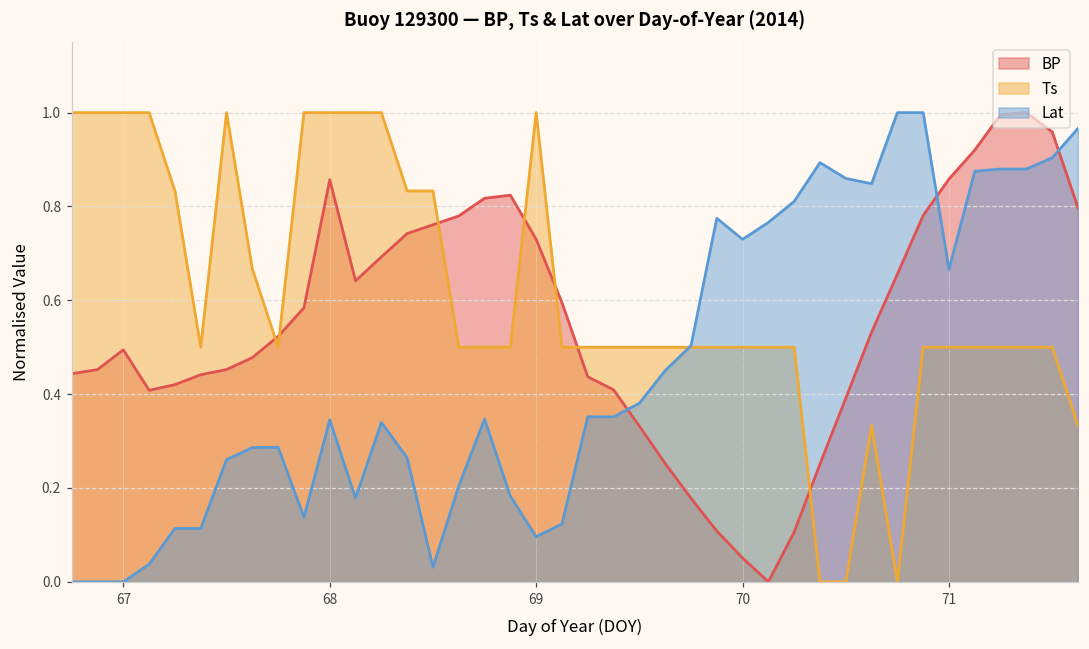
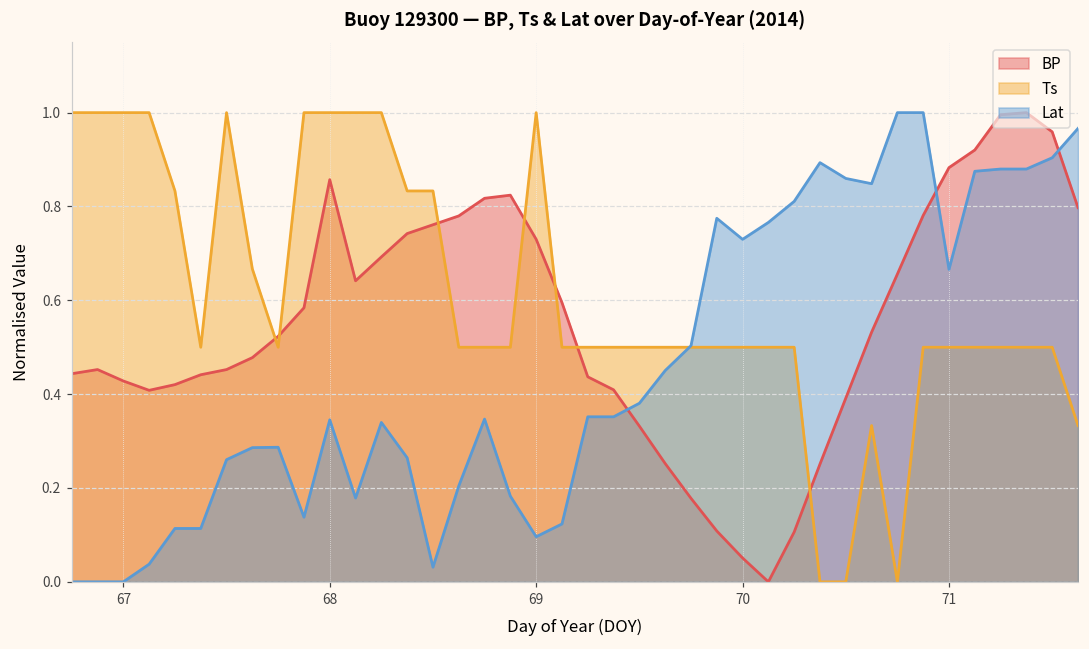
BP, 67: 0.49 -> 0.43
BP, 71: 0.86 -> 0.88
